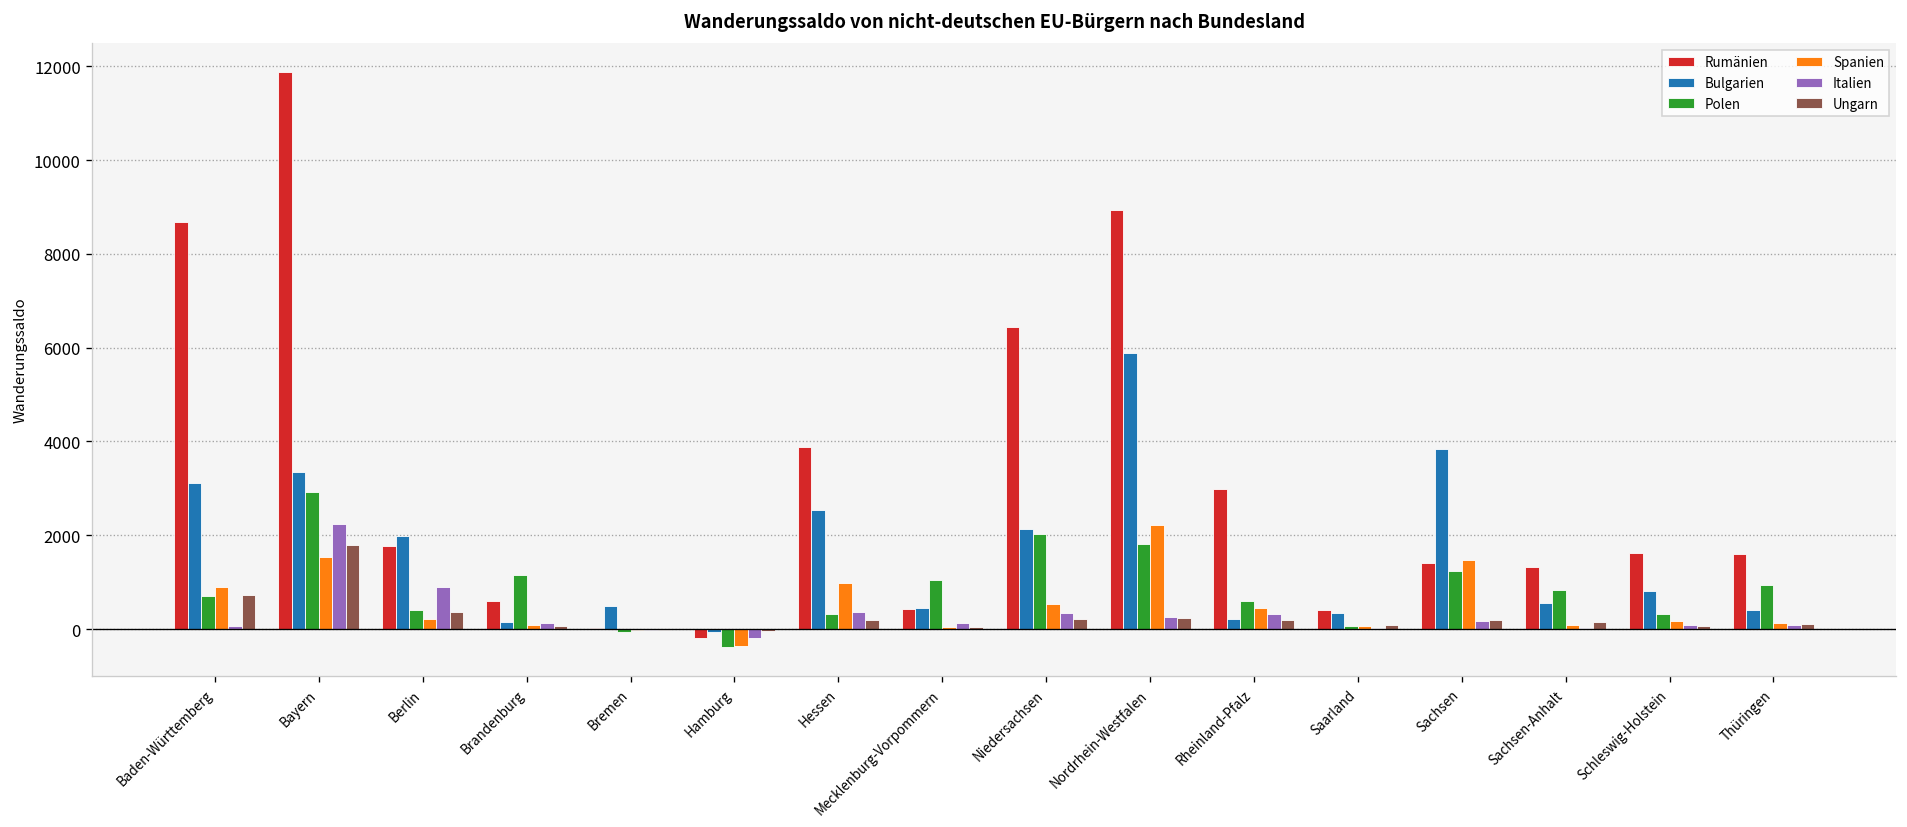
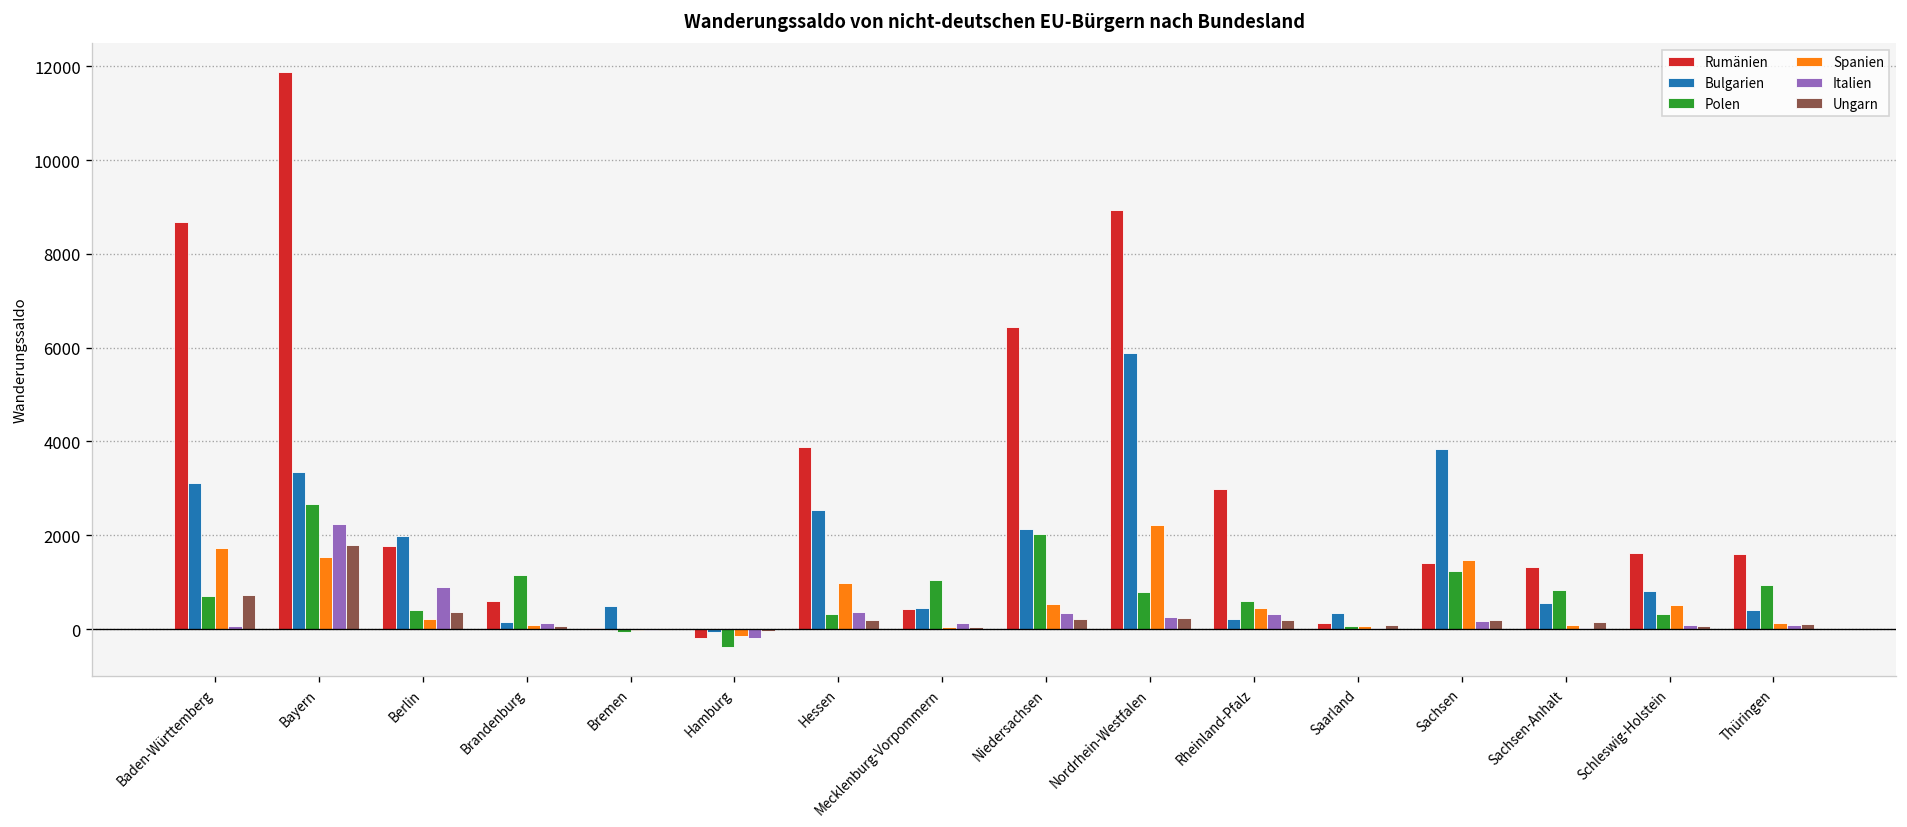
Spanien, Baden-Württemberg: 900 -> 1700
Polen, Bayern: 2900 -> 2700
Spanien, Hamburg: -400 -> -200
Polen, Nordrhein-Westfalen: 1800 -> 800
Rumänien, Saarland: 400 -> 100
Spanien, Schleswig-Holstein: 200 -> 500
